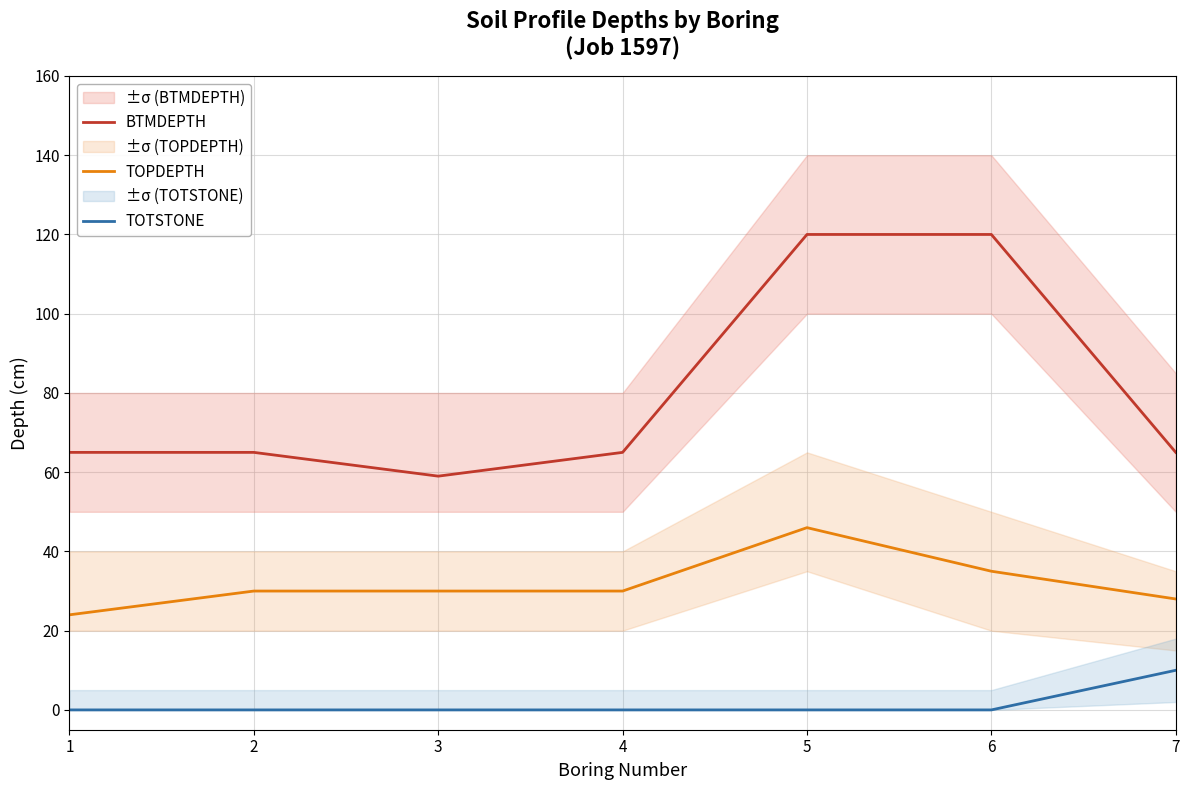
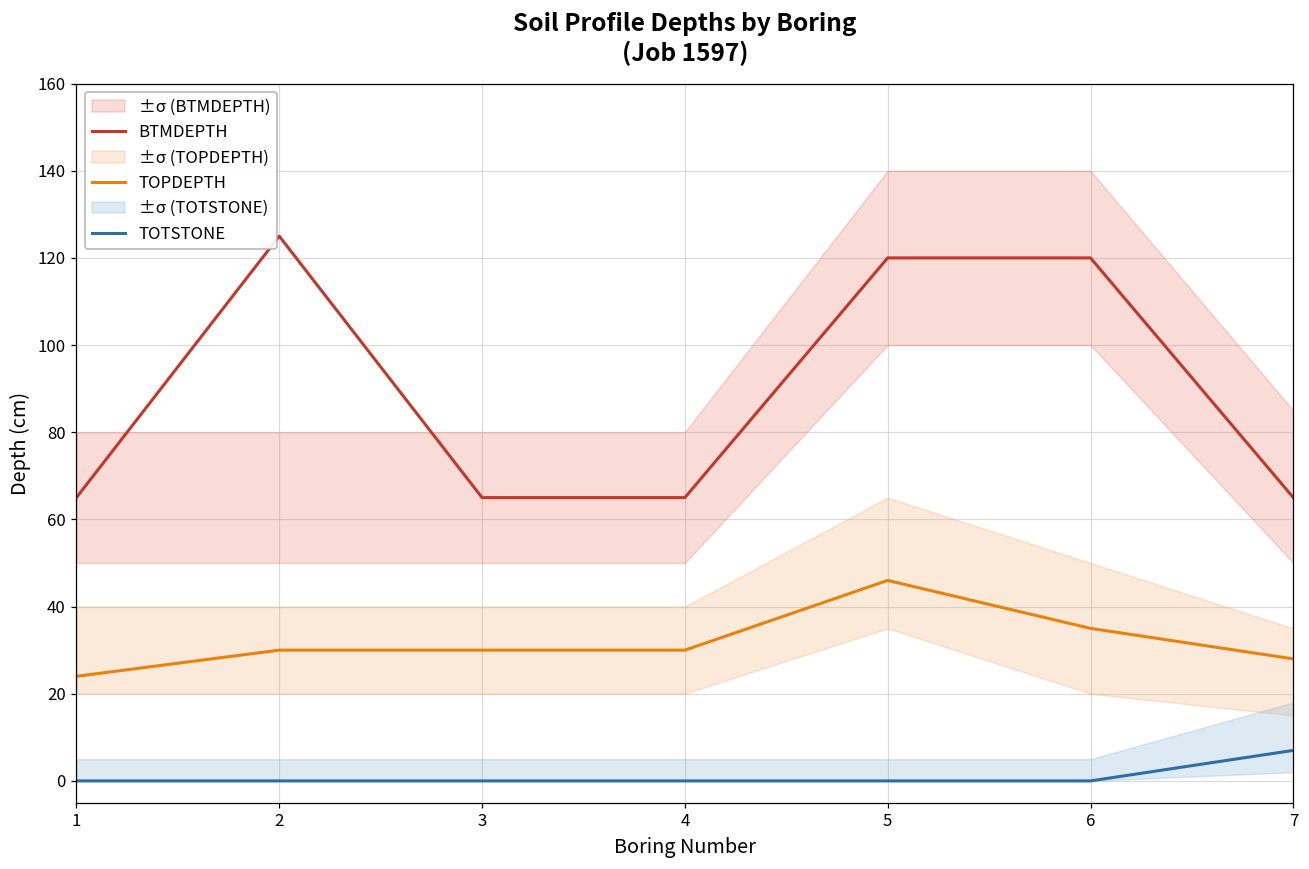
BTMDEPTH, 2: 65 -> 125
BTMDEPTH, 3: 59 -> 65
TOTSTONE, 7: 10 -> 7
